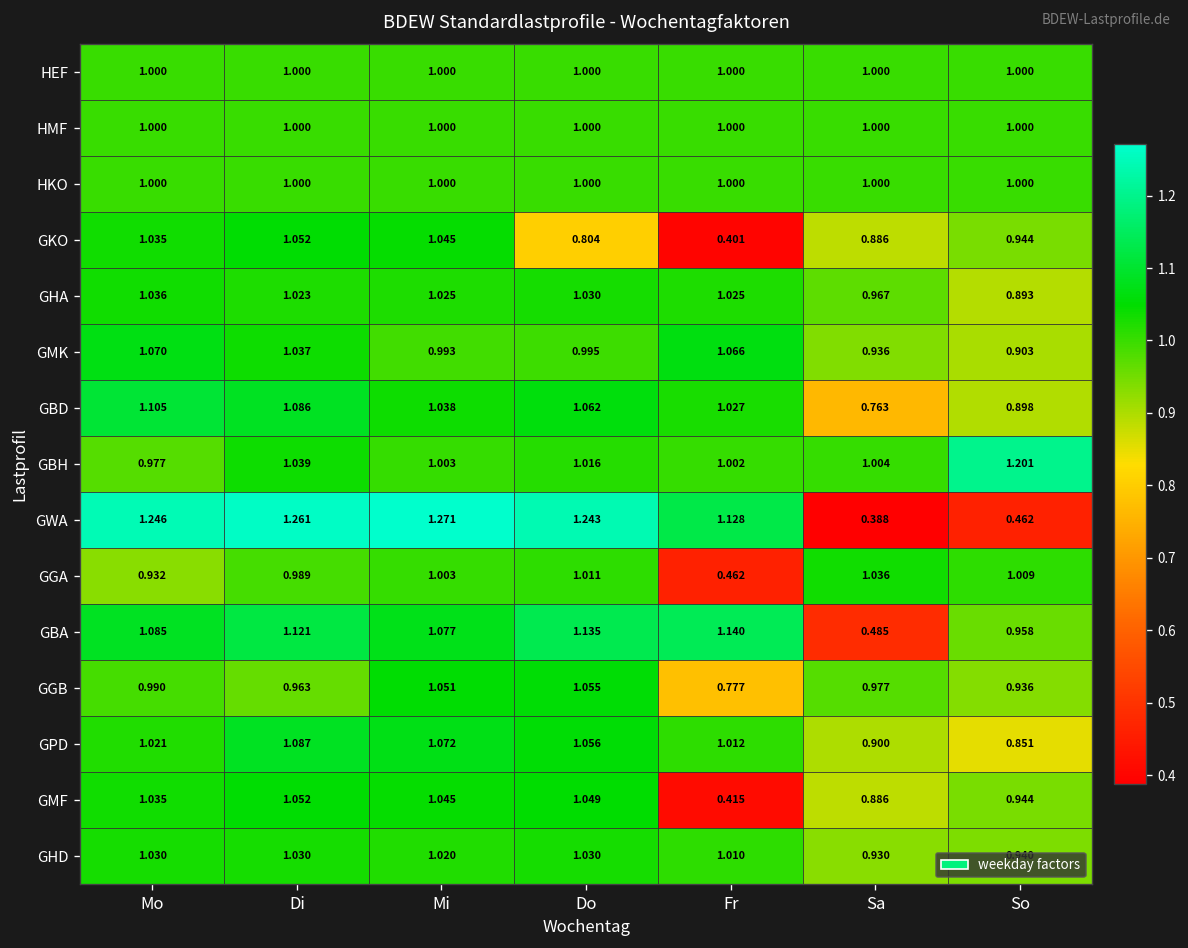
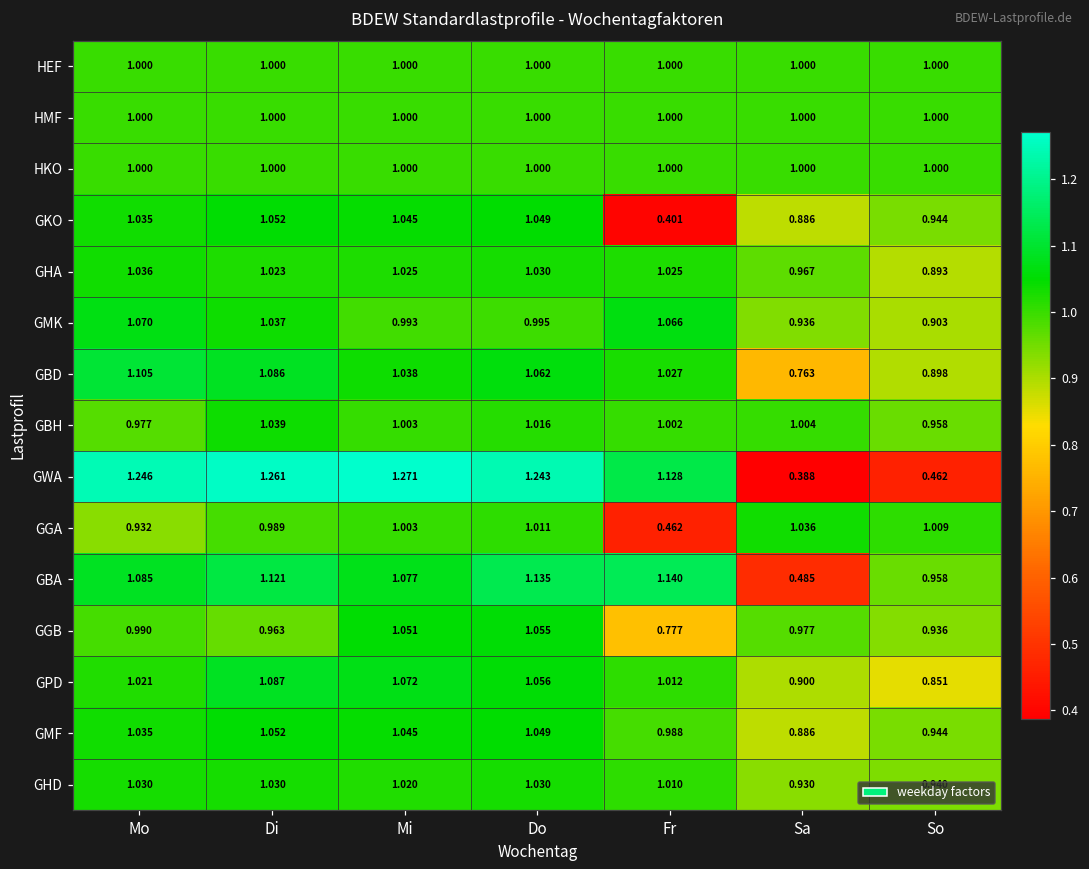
GKO, Do: 0.804 -> 1.049
GBH, So: 1.201 -> 0.958
GMF, Fr: 0.415 -> 0.988
